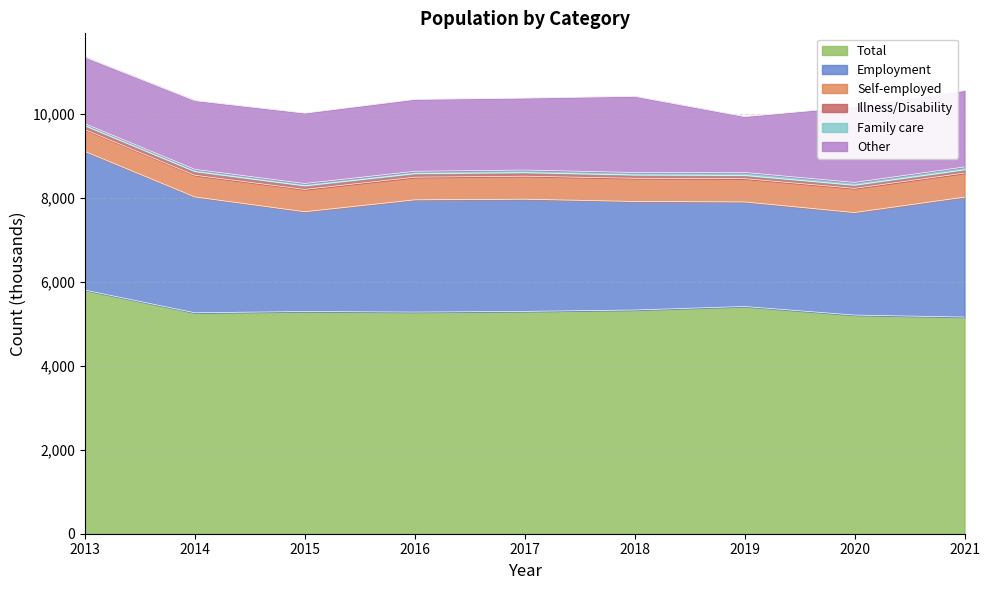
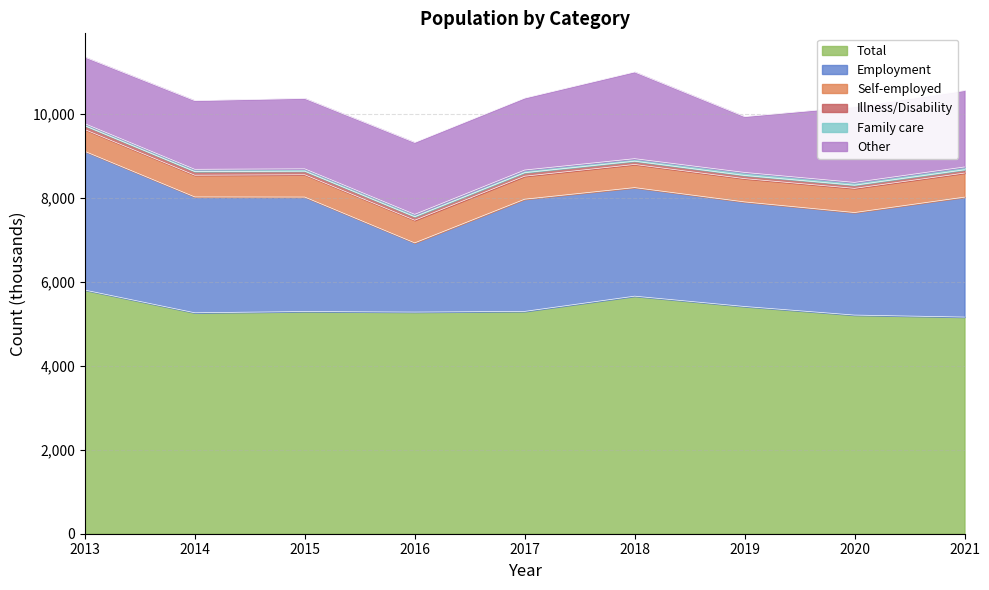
Employment, 2015: 2,400 -> 2,700
Employment, 2016: 2,700 -> 1,600
Total, 2018: 5,300 -> 5,700
Other, 2018: 1,800 -> 2,100
